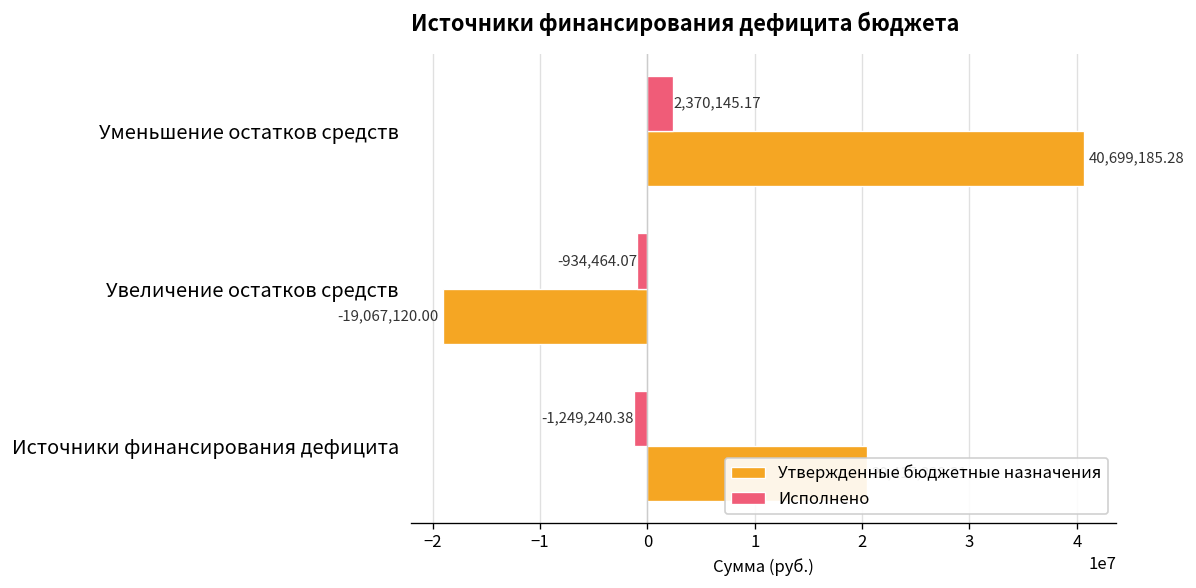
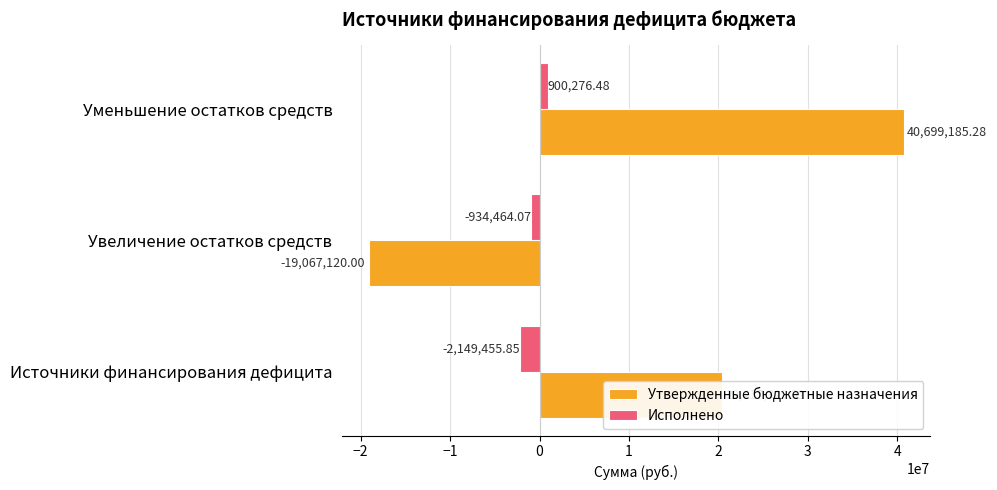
Исполнено, Уменьшение остатков средств: 2,370,145.17 -> 900,276.48
Исполнено, Источники финансирования дефицита: -1,249,240.38 -> -2,149,455.85
